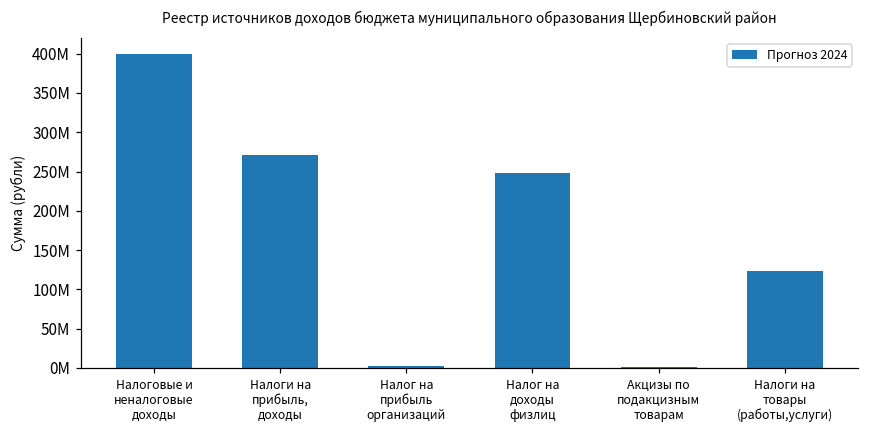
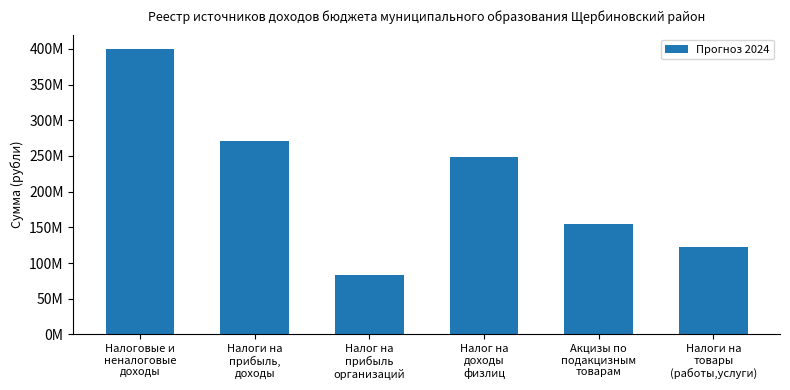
Налог на прибыль организаций: 0 -> 80000000
Акцизы по подакцизным товарам: 0 -> 150000000
